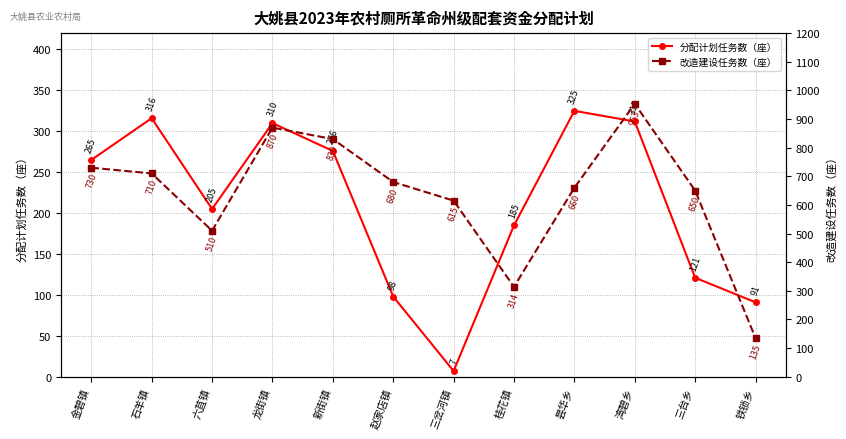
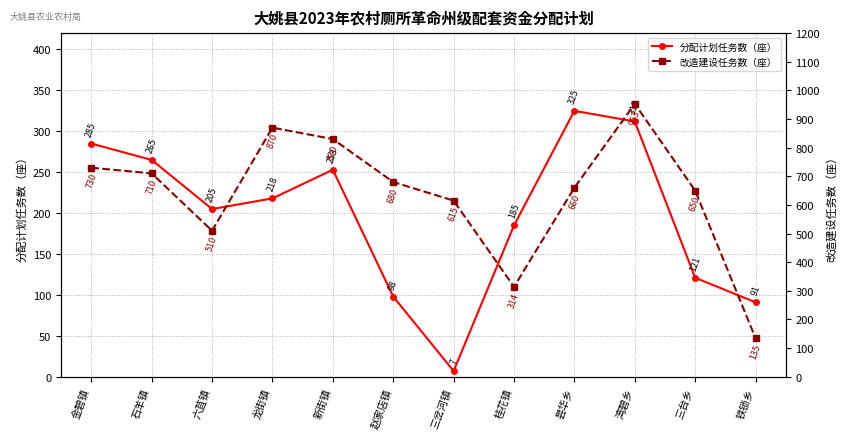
分配计划任务数（座）, 金碧镇: 265 -> 285
分配计划任务数（座）, 石羊镇: 316 -> 265
分配计划任务数（座）, 龙街镇: 310 -> 218
分配计划任务数（座）, 新街镇: 276 -> 253
